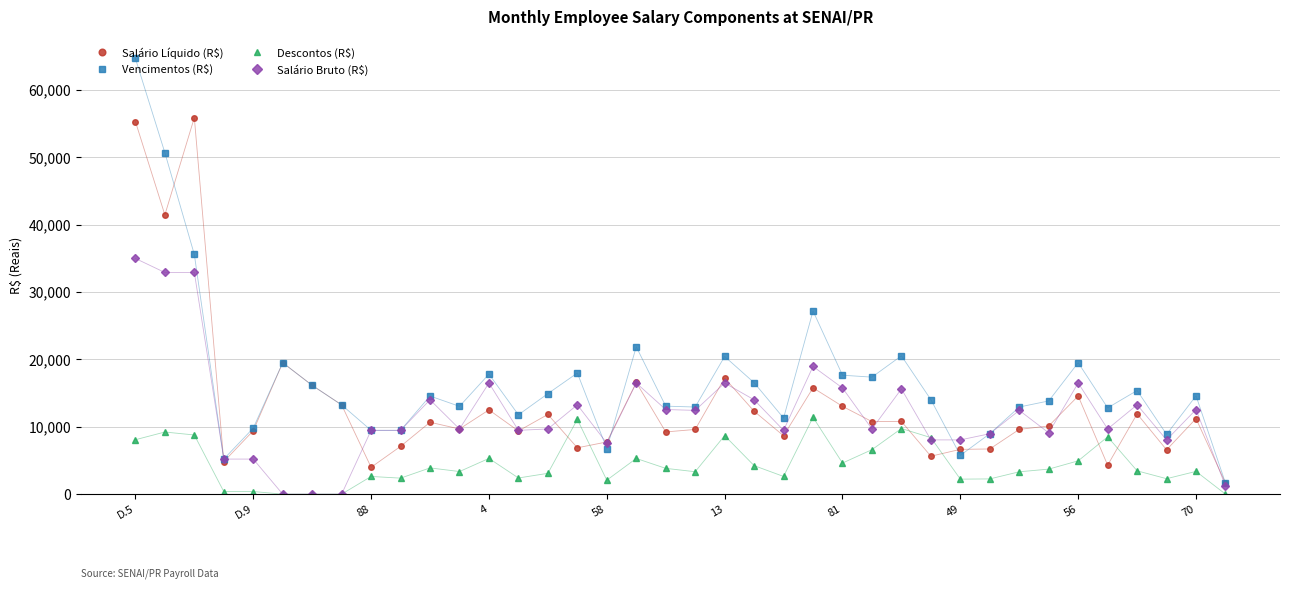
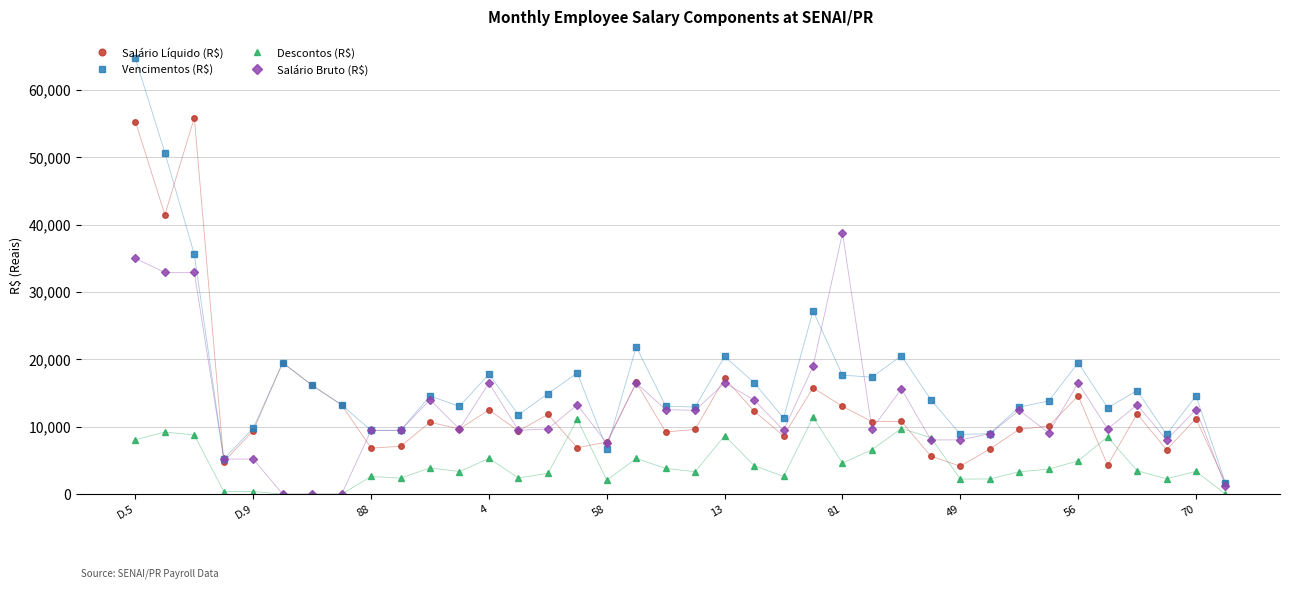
Salário Líquido (R$), 88: 4,000 -> 7,000
Salário Bruto (R$), 81: 16,000 -> 39,000
Salário Líquido (R$), 49: 7,000 -> 4,000
Vencimentos (R$), 49: 6,000 -> 9,000
